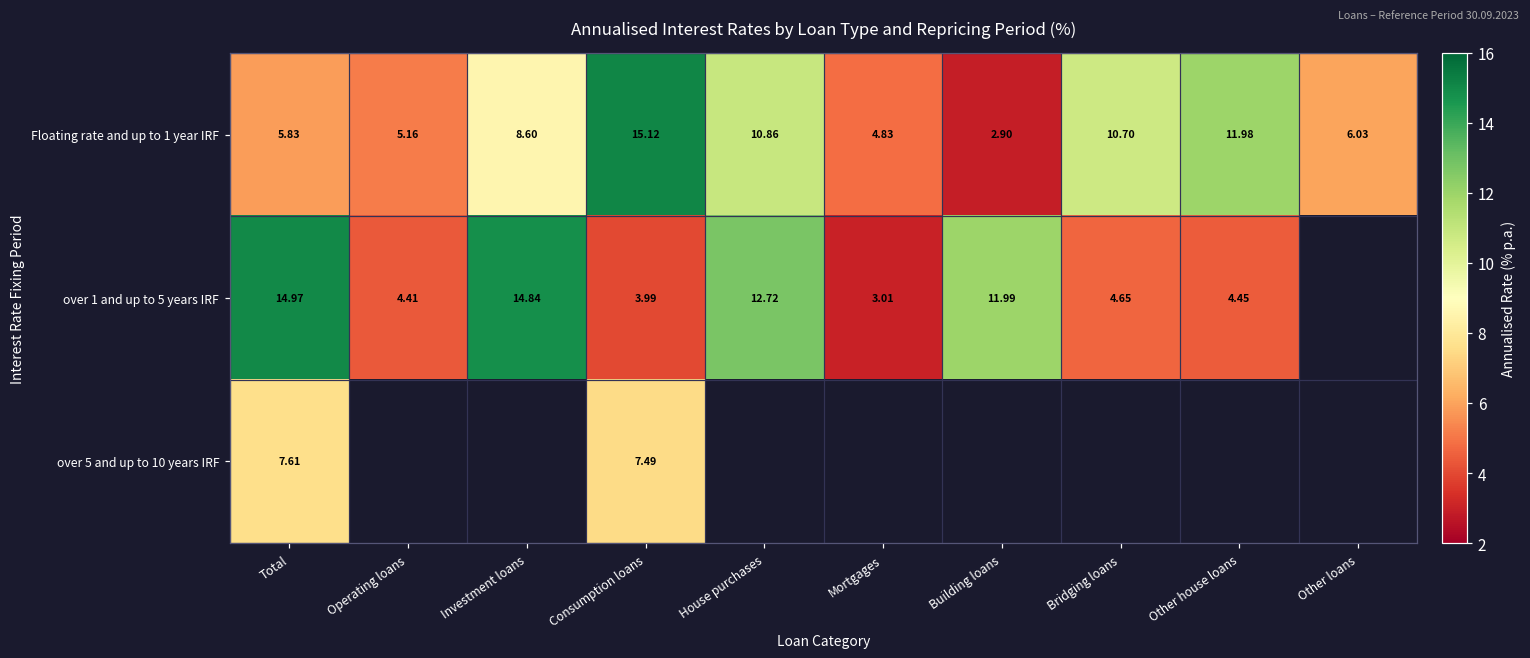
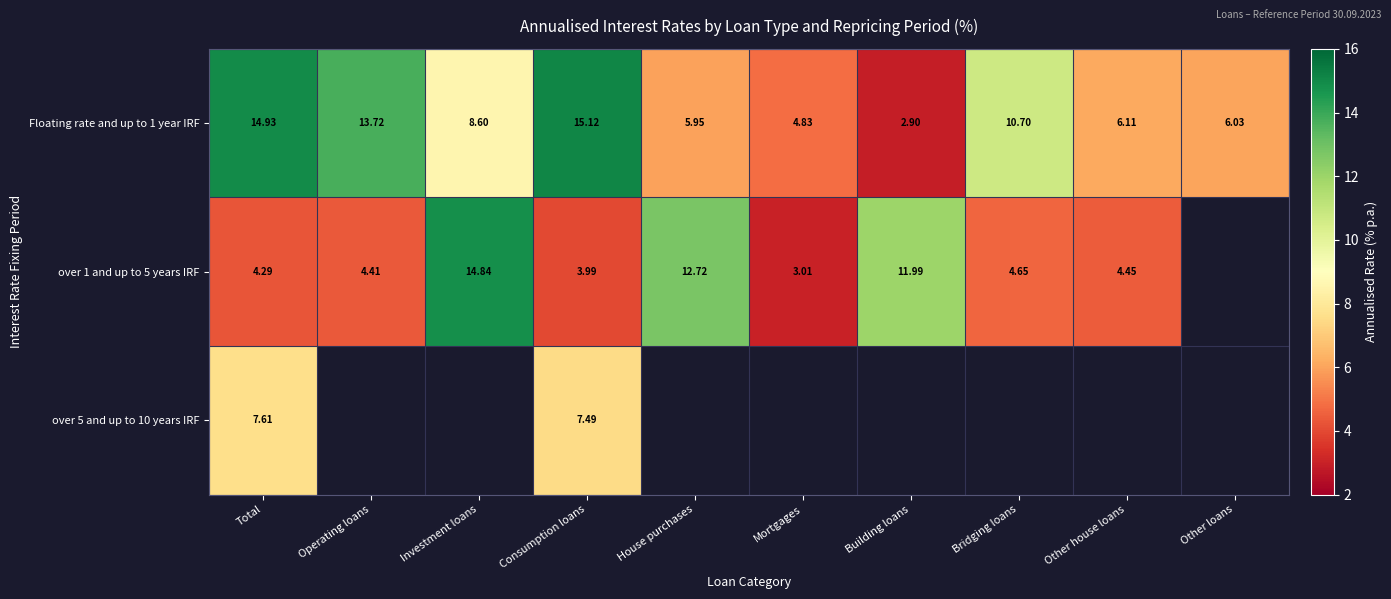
Floating rate and up to 1 year IRF, Total: 5.83 -> 14.93
Floating rate and up to 1 year IRF, Operating loans: 5.16 -> 13.72
Floating rate and up to 1 year IRF, House purchases: 10.86 -> 5.95
Floating rate and up to 1 year IRF, Other house loans: 11.98 -> 6.11
over 1 and up to 5 years IRF, Total: 14.97 -> 4.29
